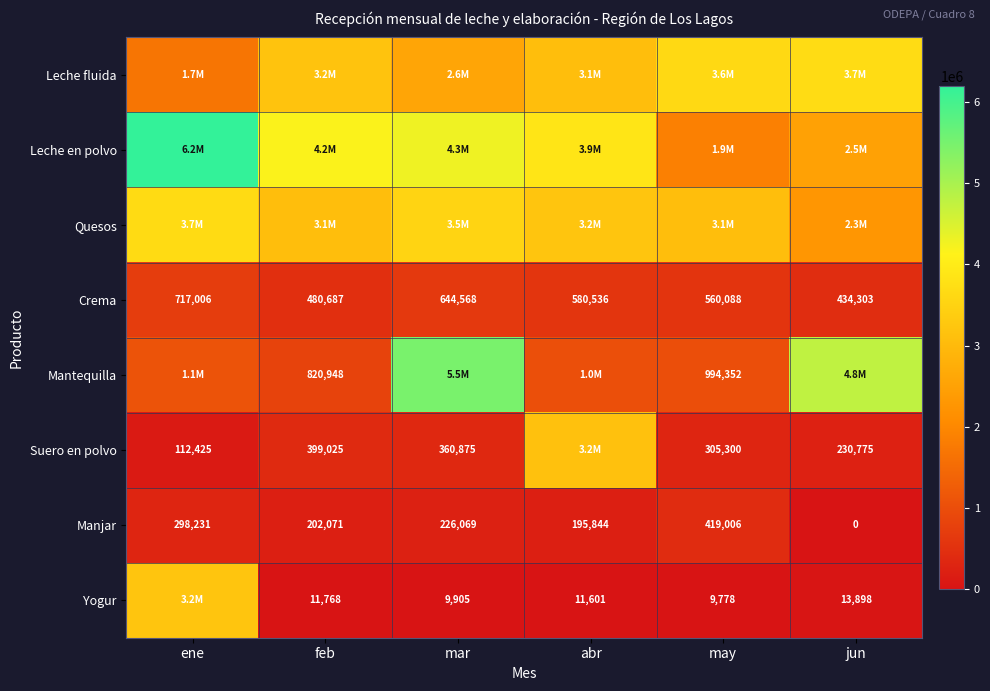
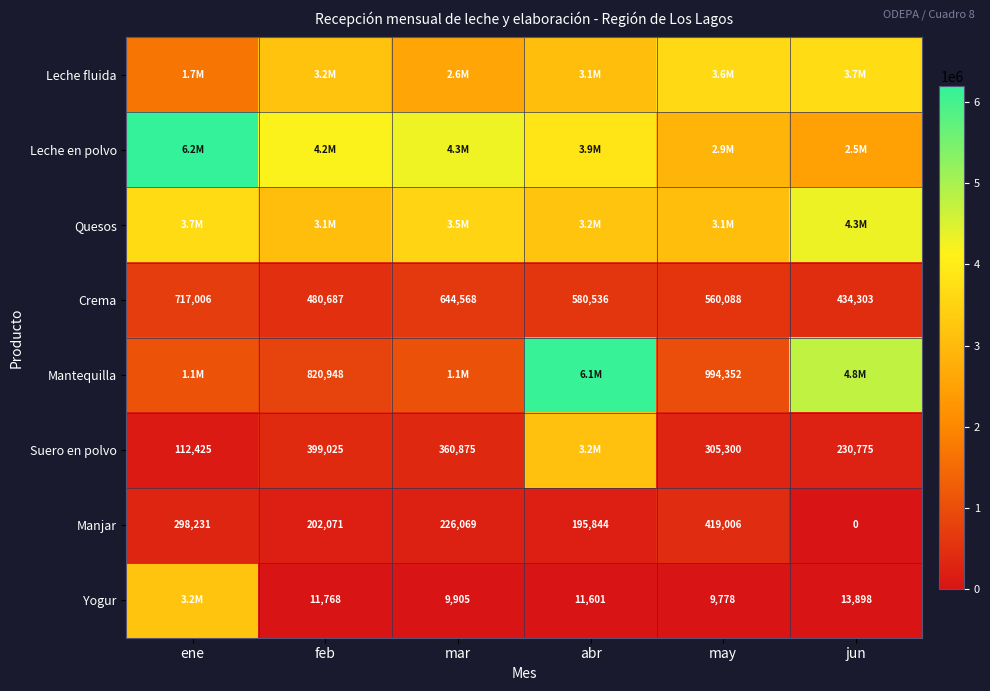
Leche en polvo, may: 1.9M -> 2.9M
Quesos, jun: 2.3M -> 4.3M
Mantequilla, mar: 5.5M -> 1.1M
Mantequilla, abr: 1.0M -> 6.1M
